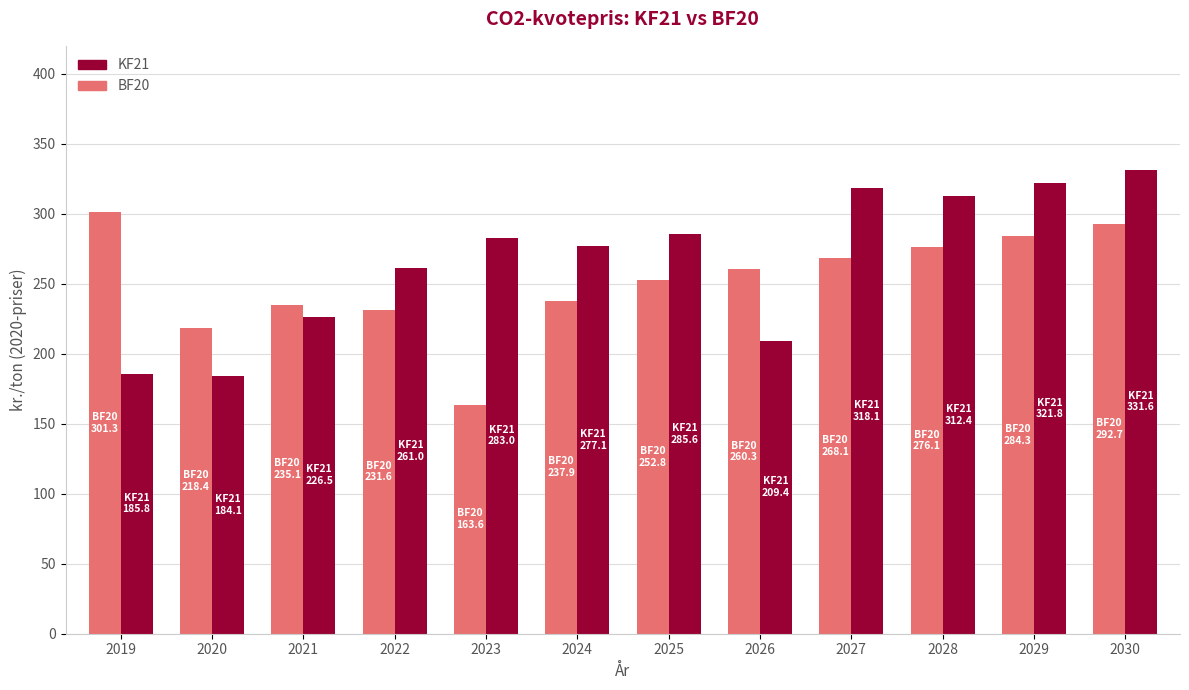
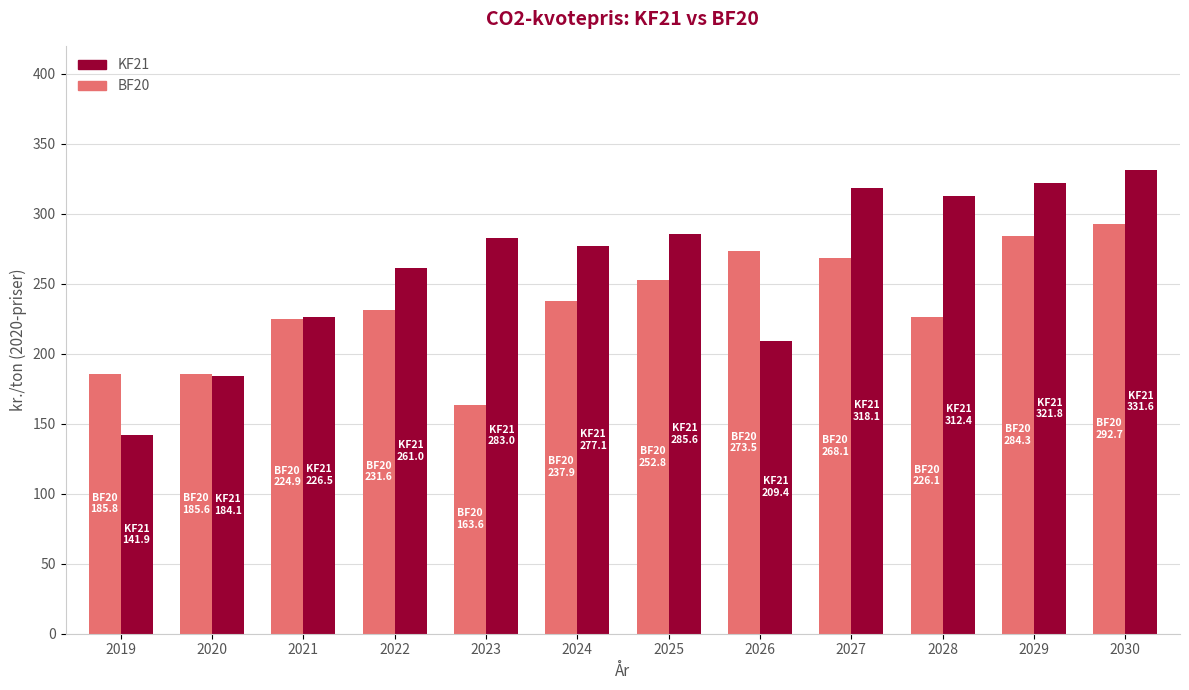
BF20, 2019: 301.3 -> 185.8
KF21, 2019: 185.8 -> 141.9
BF20, 2020: 218.4 -> 185.6
BF20, 2021: 235.1 -> 224.9
BF20, 2026: 260.3 -> 273.5
BF20, 2028: 276.1 -> 226.1
